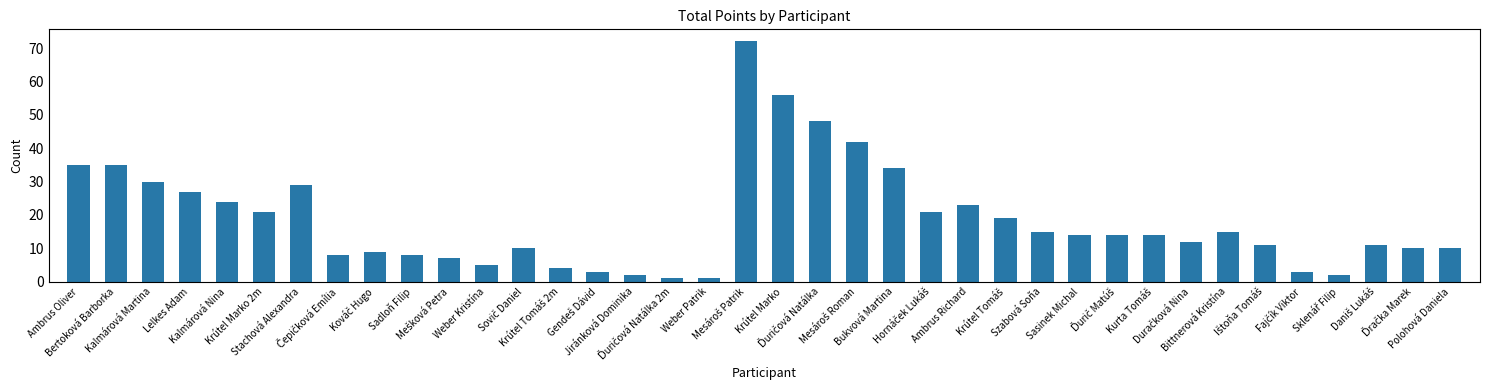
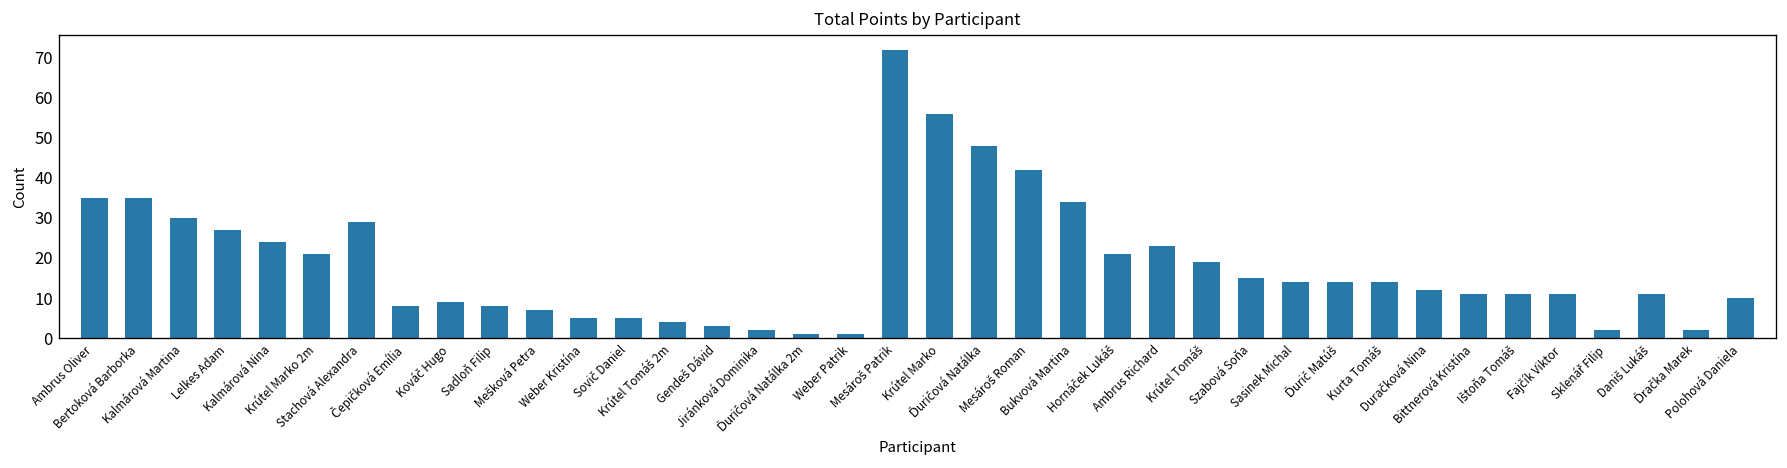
Sovič Daniel: 10 -> 5
Bittnerová Kristína: 15 -> 11
Fajčík Viktor: 3 -> 11
Ďračka Marek: 10 -> 2
